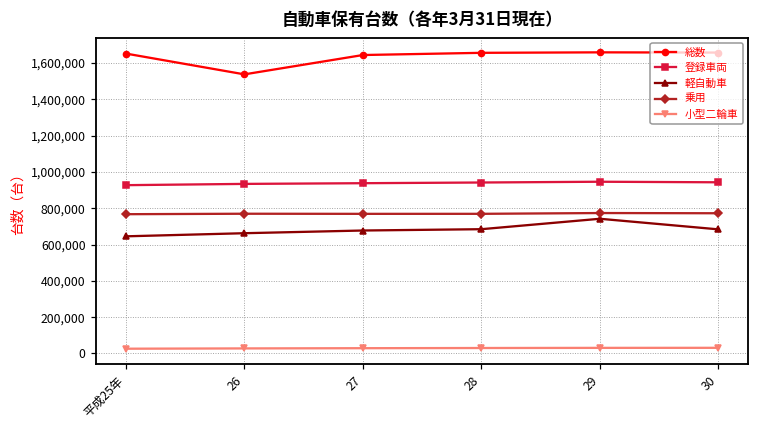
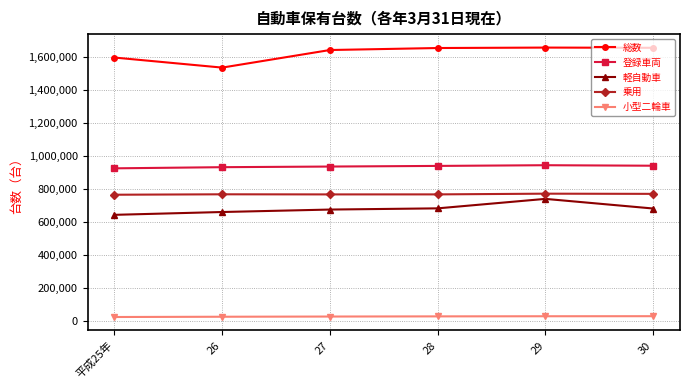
総数, 平成25年: 1,650,000 -> 1,600,000
